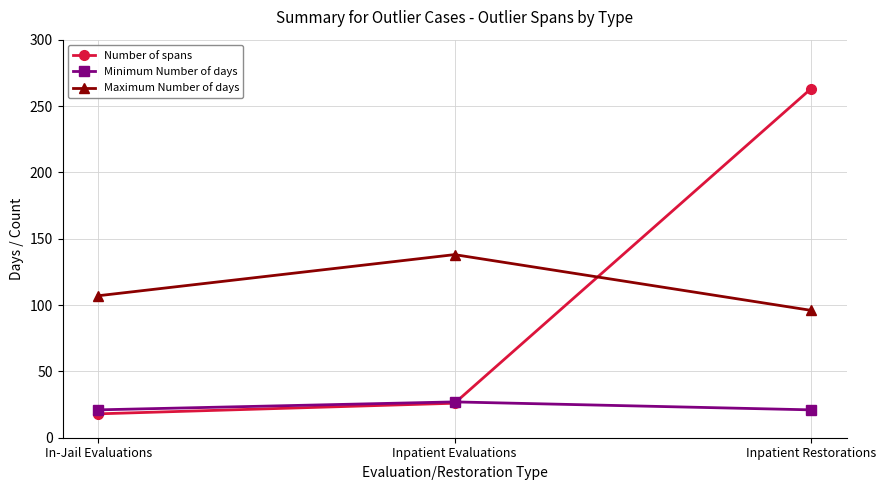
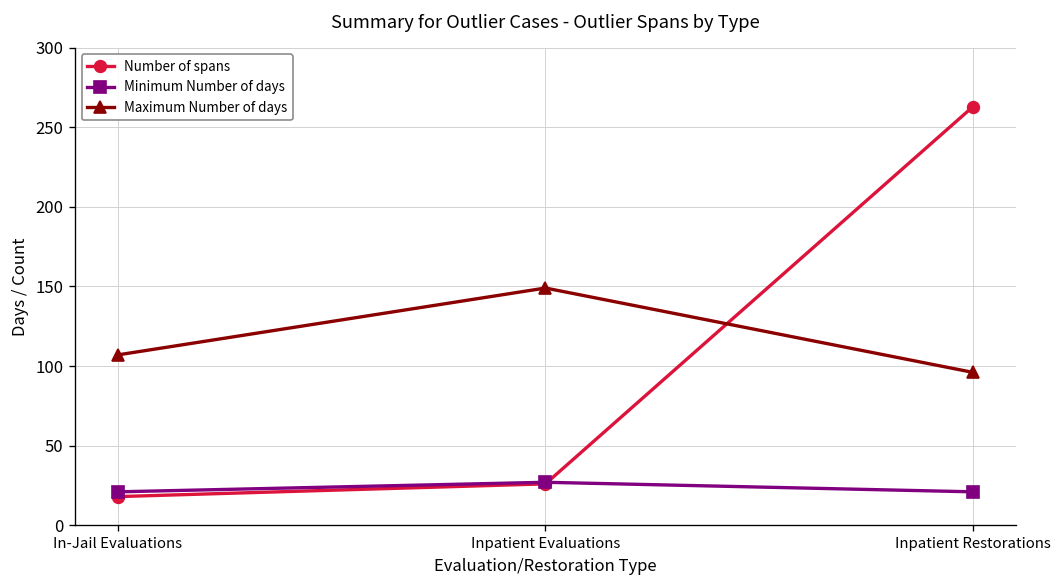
Maximum Number of days, Inpatient Evaluations: 138 -> 149
